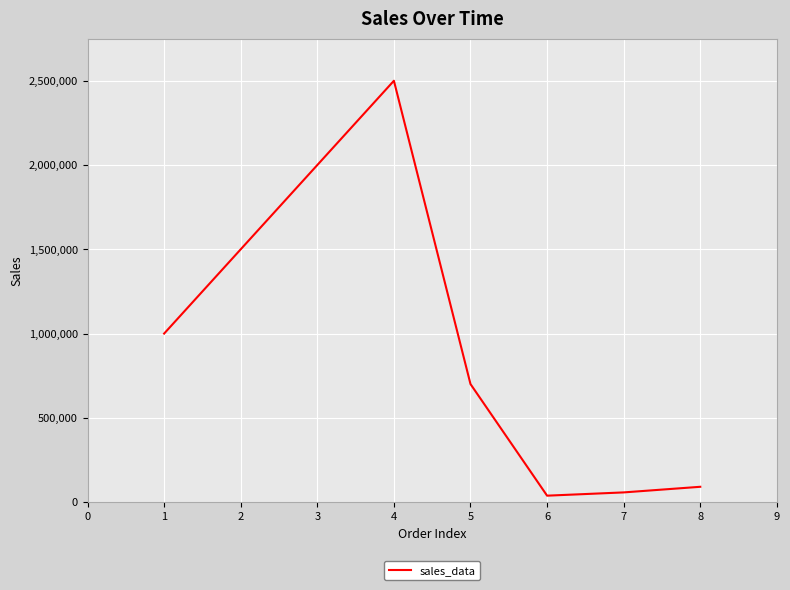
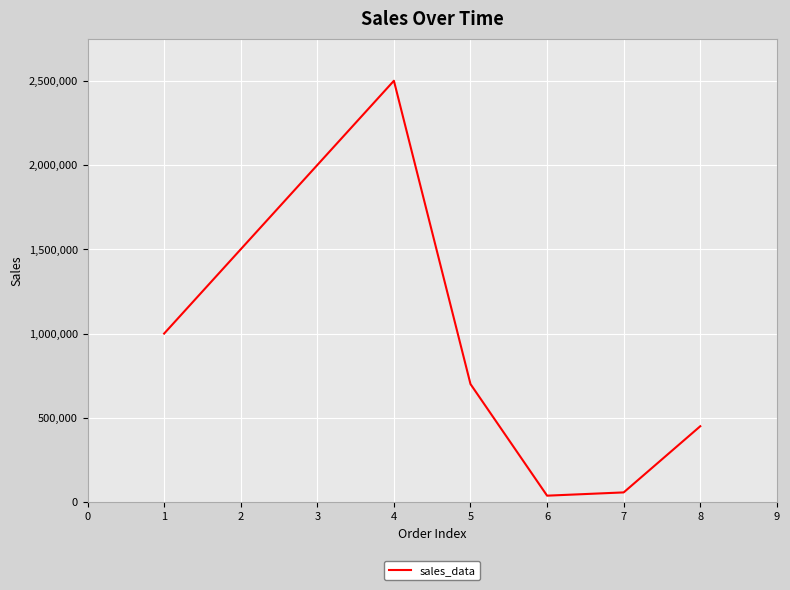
8: 90,000 -> 450,000
